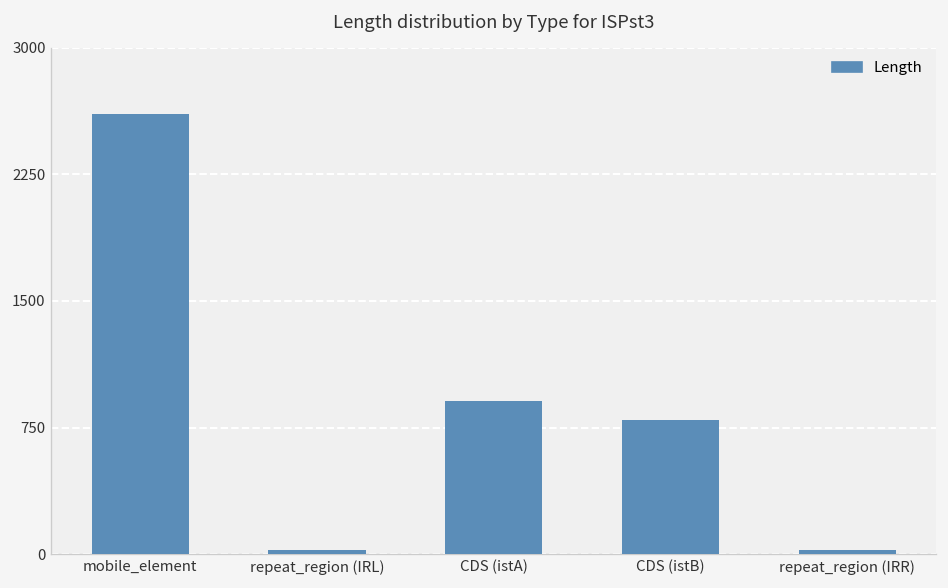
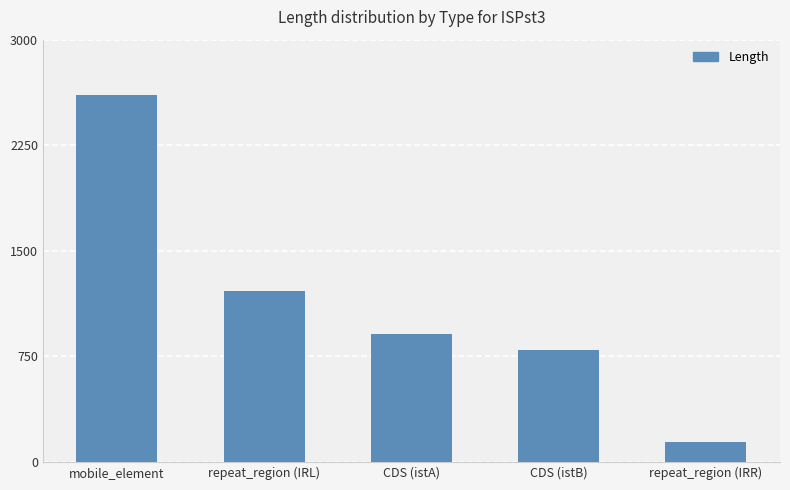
repeat_region (IRL): 20 -> 1220
repeat_region (IRR): 20 -> 140
